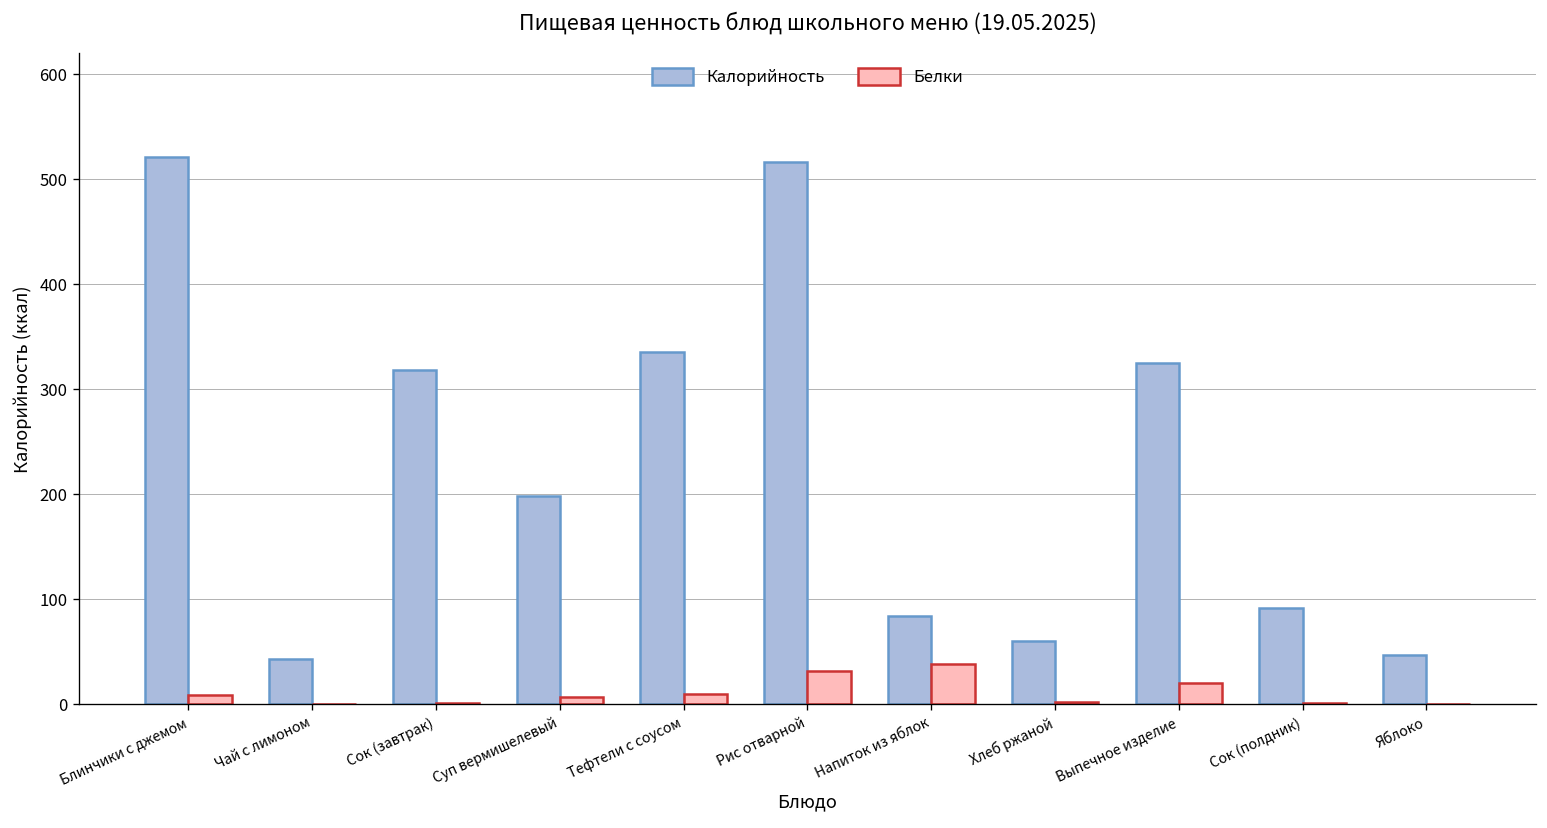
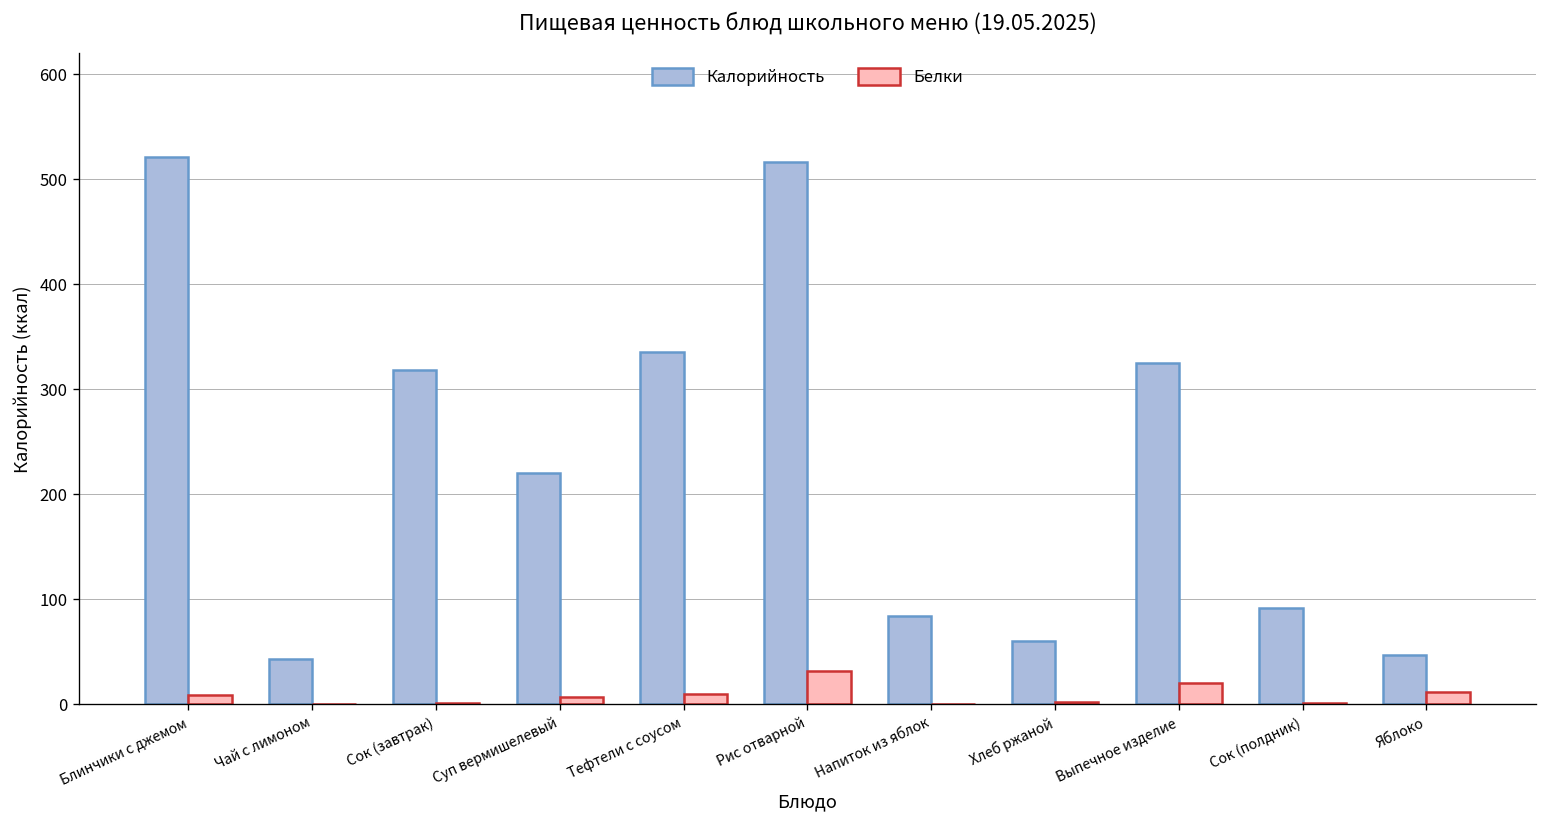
Калорийность, Суп вермишелевый: 200 -> 220
Белки, Напиток из яблок: 40 -> 0
Белки, Яблоко: 0 -> 10
